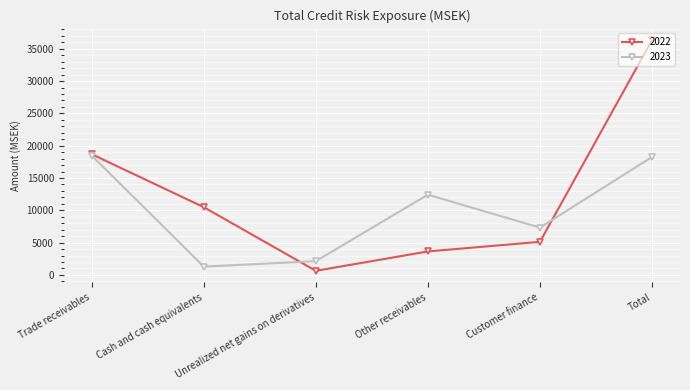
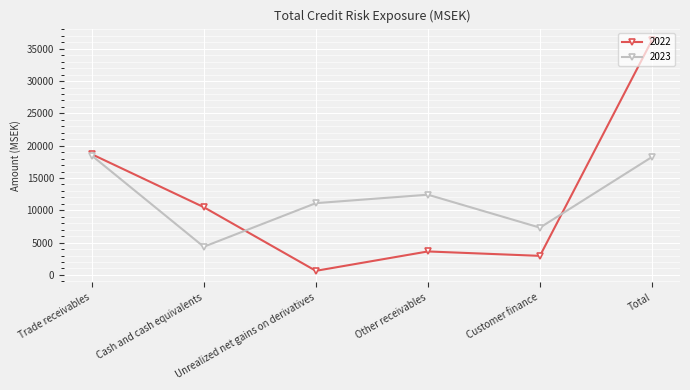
2023, Cash and cash equivalents: 1000 -> 4000
2023, Unrealized net gains on derivatives: 2000 -> 11000
2022, Customer finance: 5000 -> 3000
